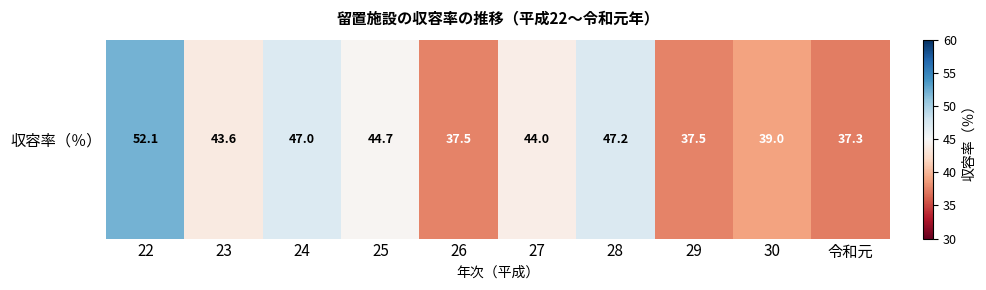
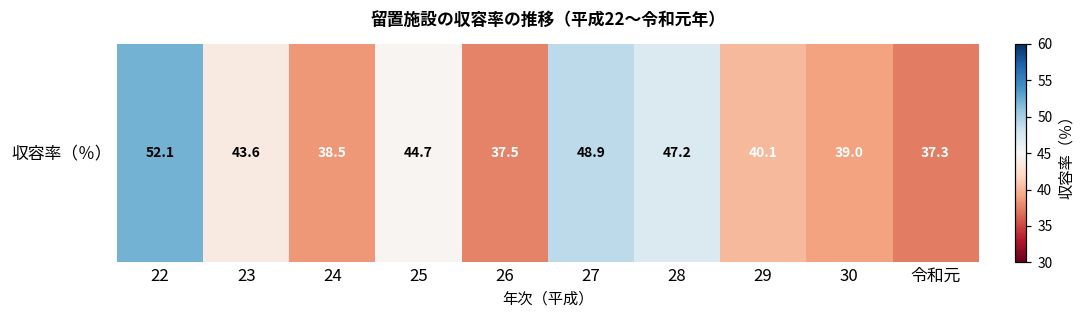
収容率（％）, 24: 47.0 -> 38.5
収容率（％）, 27: 44.0 -> 48.9
収容率（％）, 29: 37.5 -> 40.1
